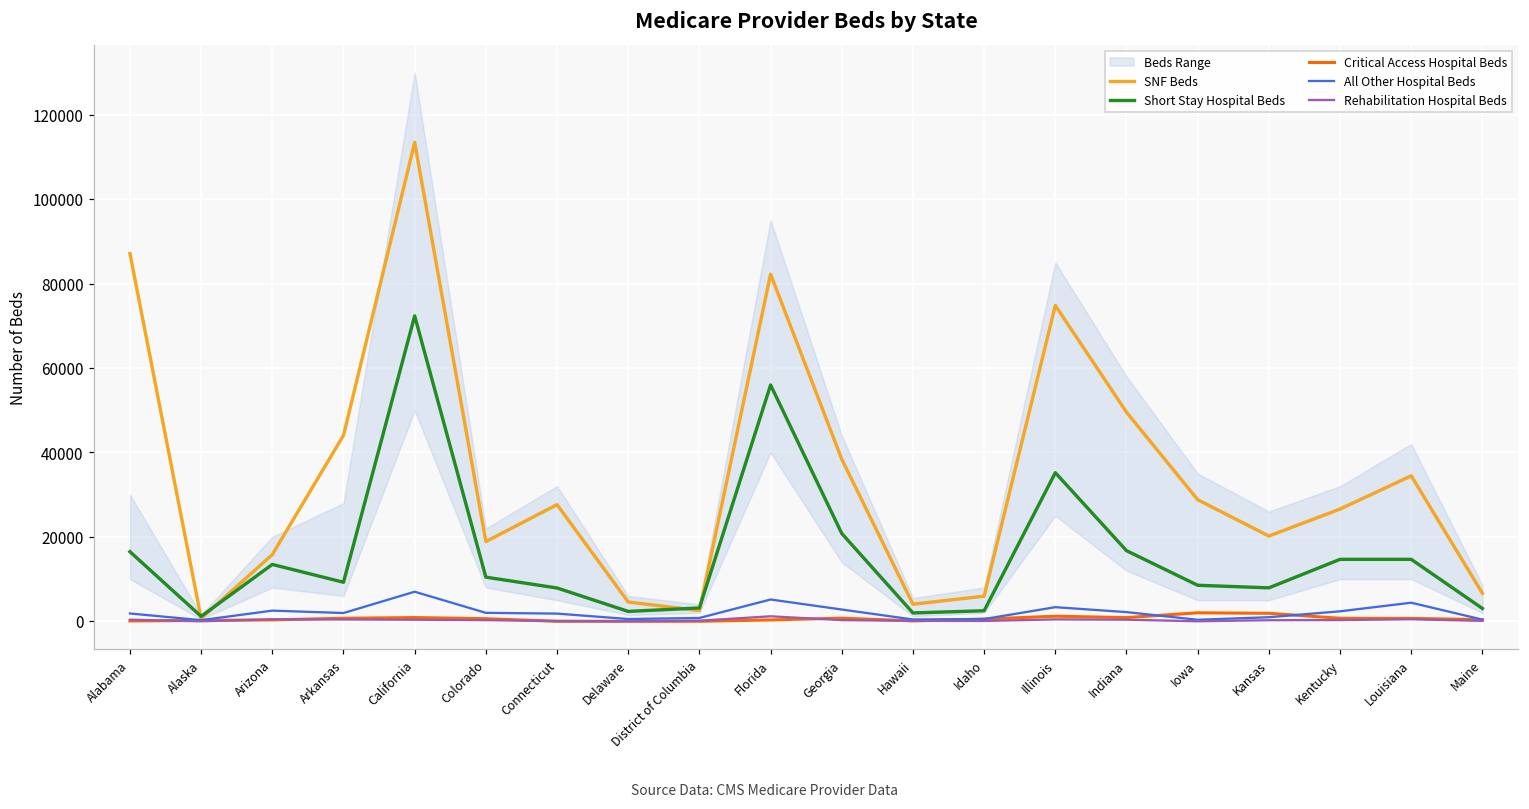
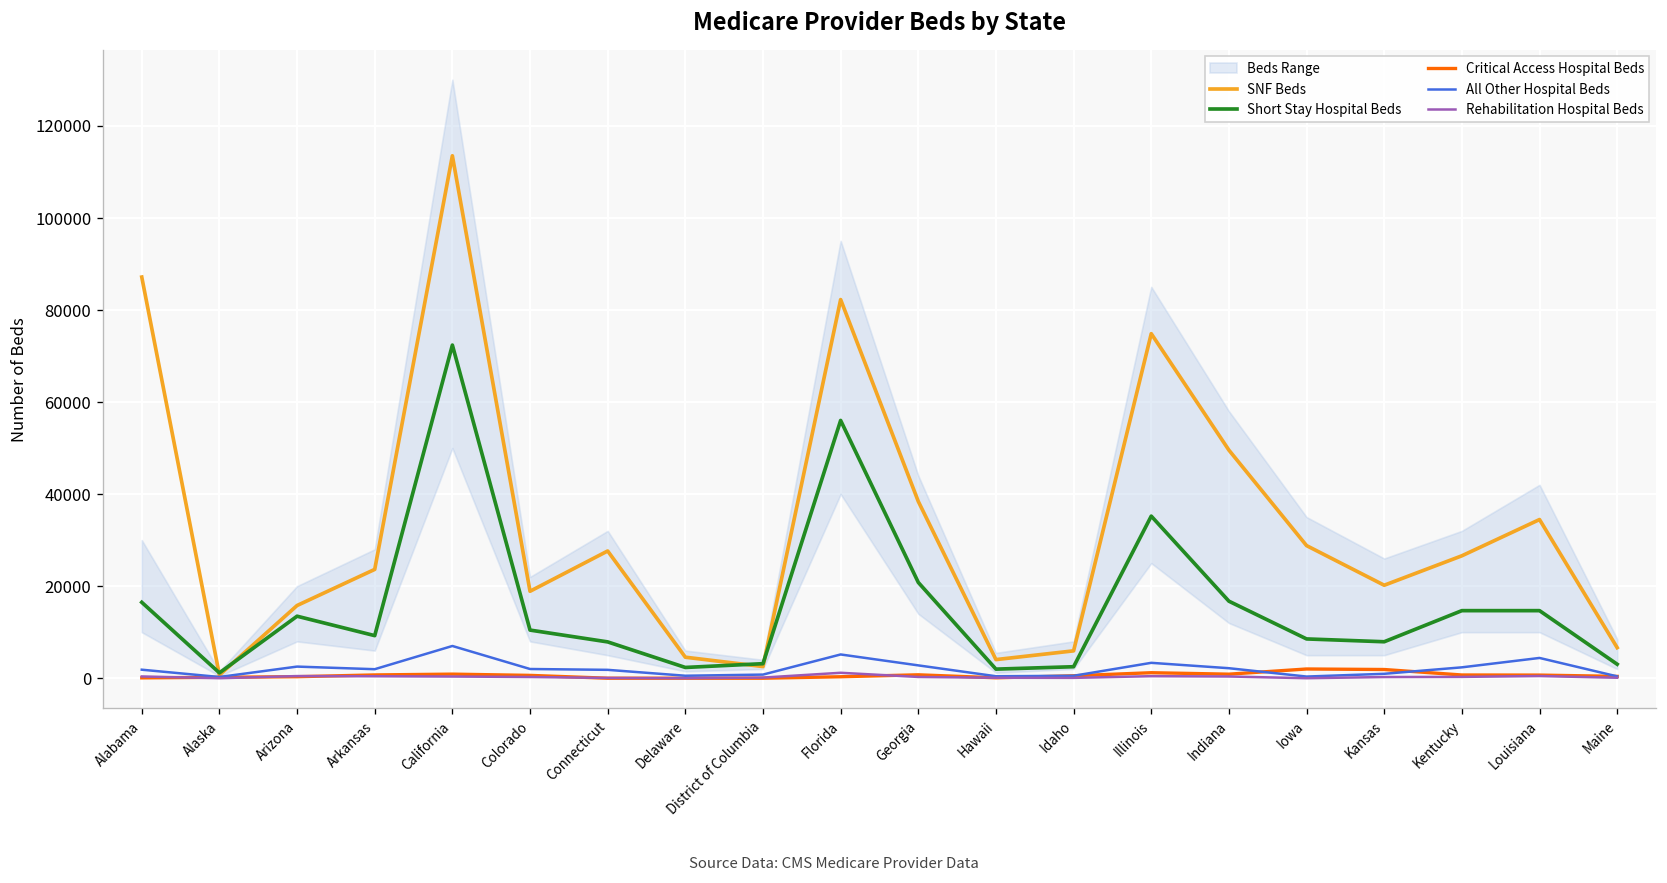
SNF Beds, Arkansas: 44000 -> 24000
